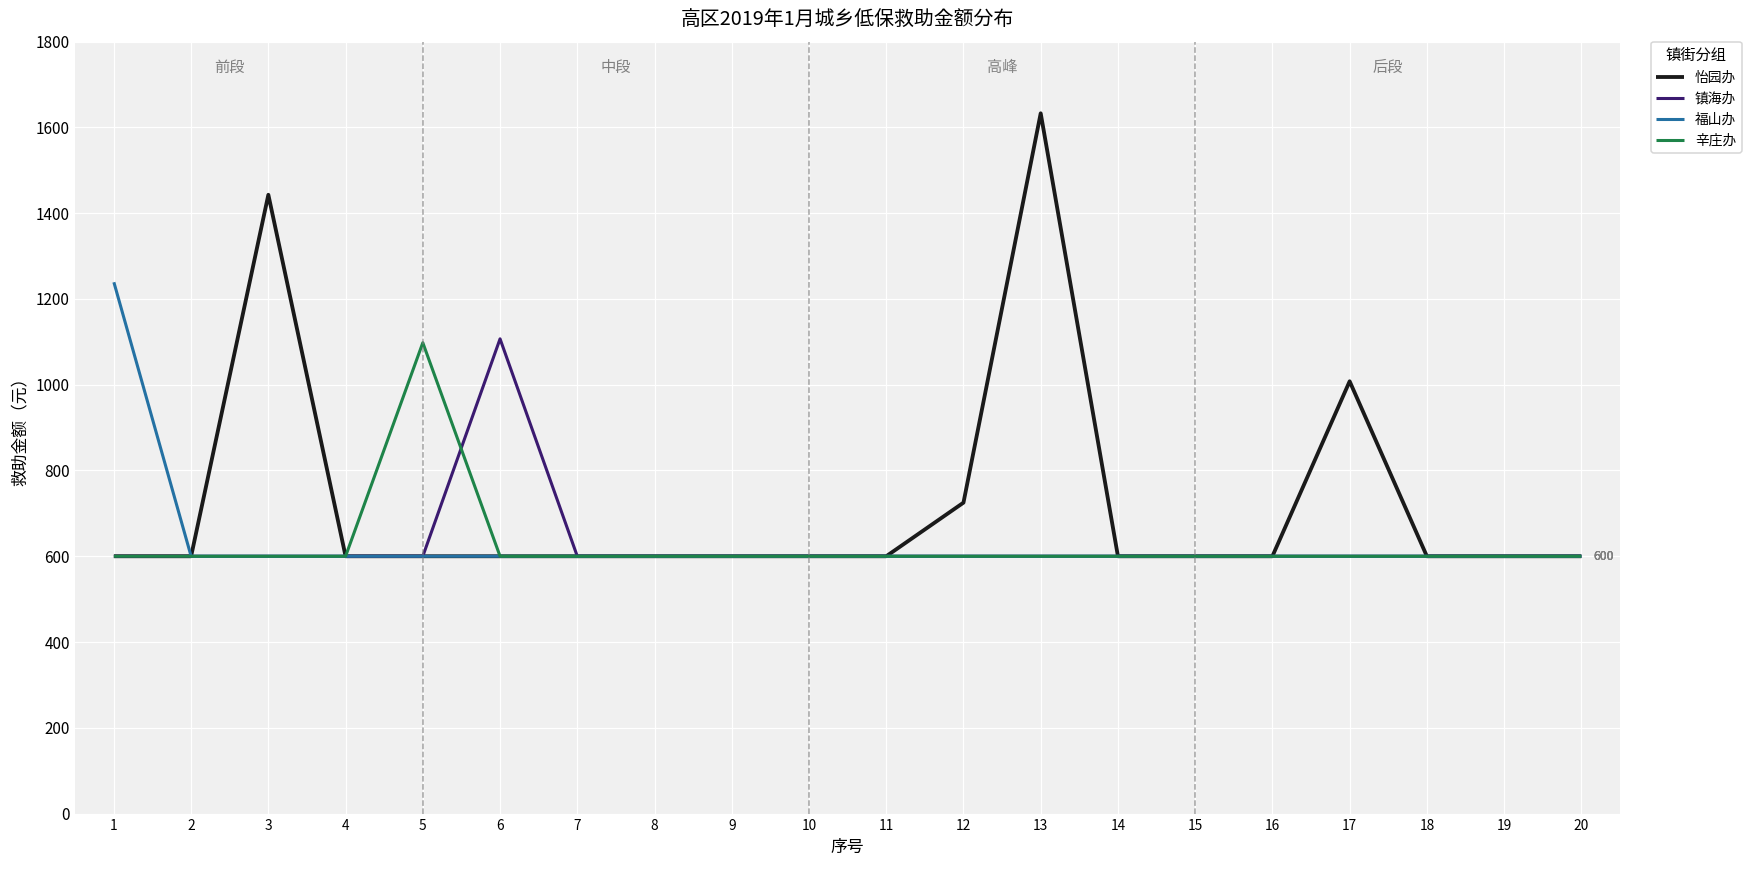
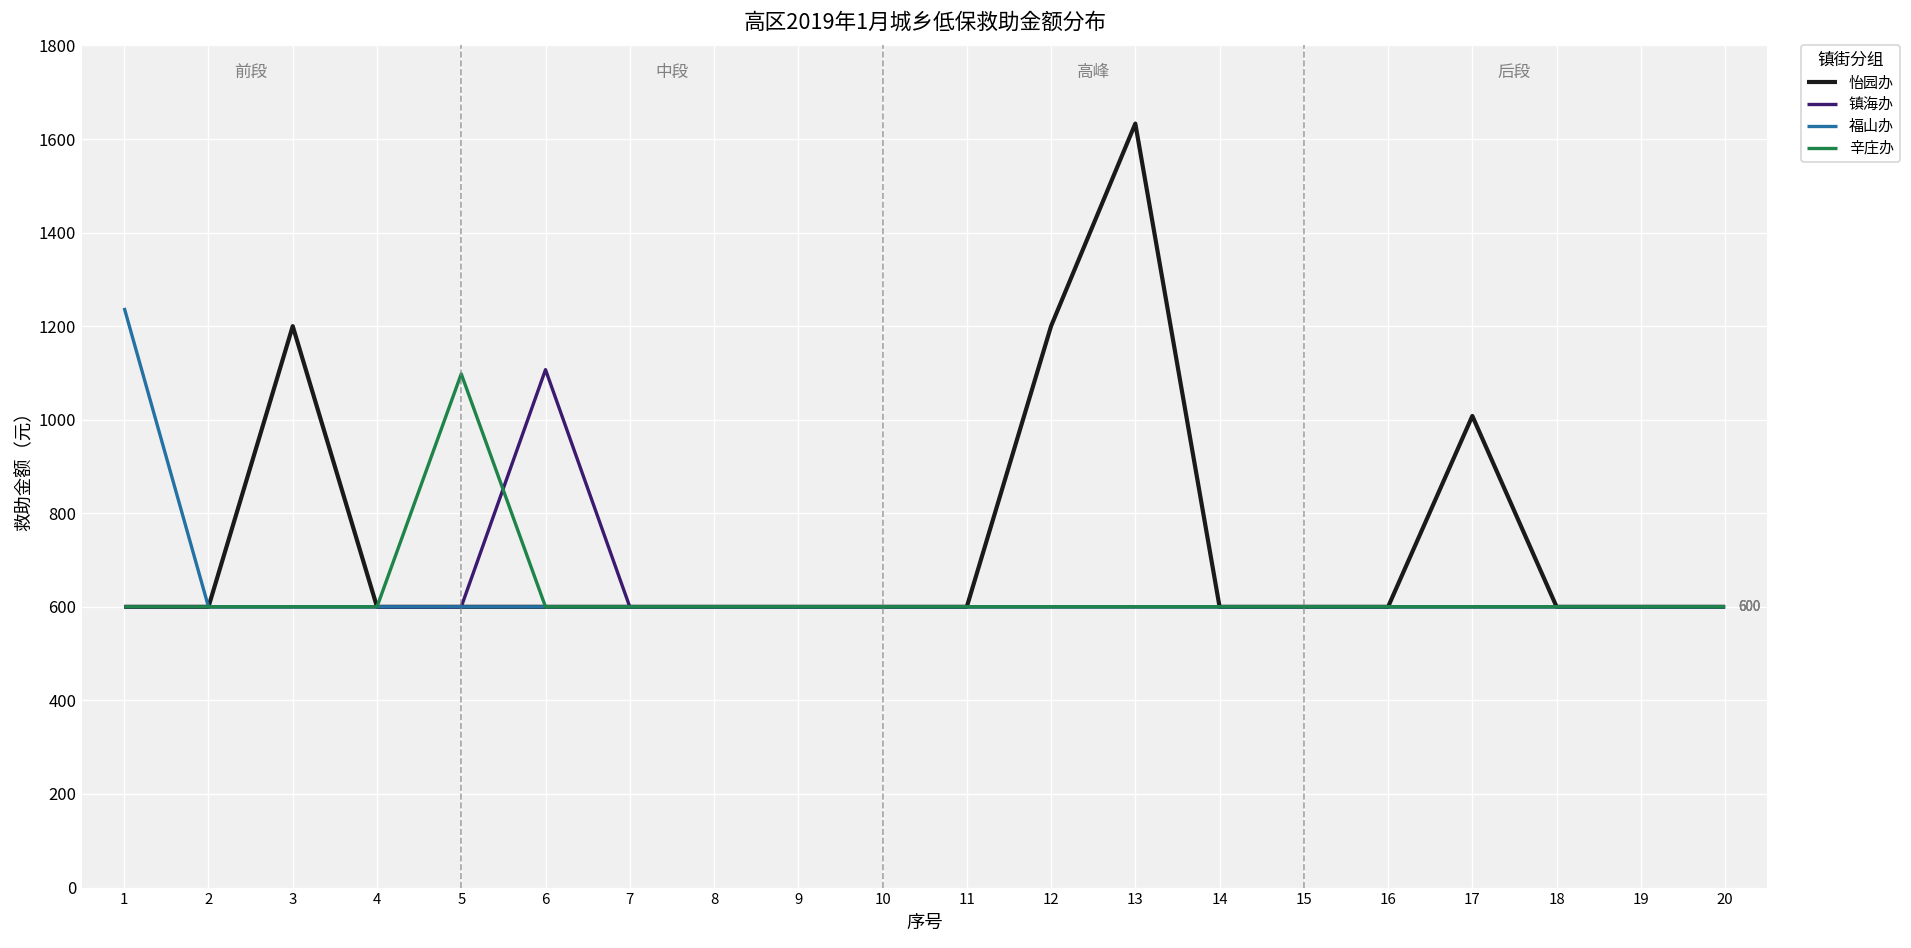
怡园办, 3: 1440 -> 1200
怡园办, 12: 730 -> 1200
